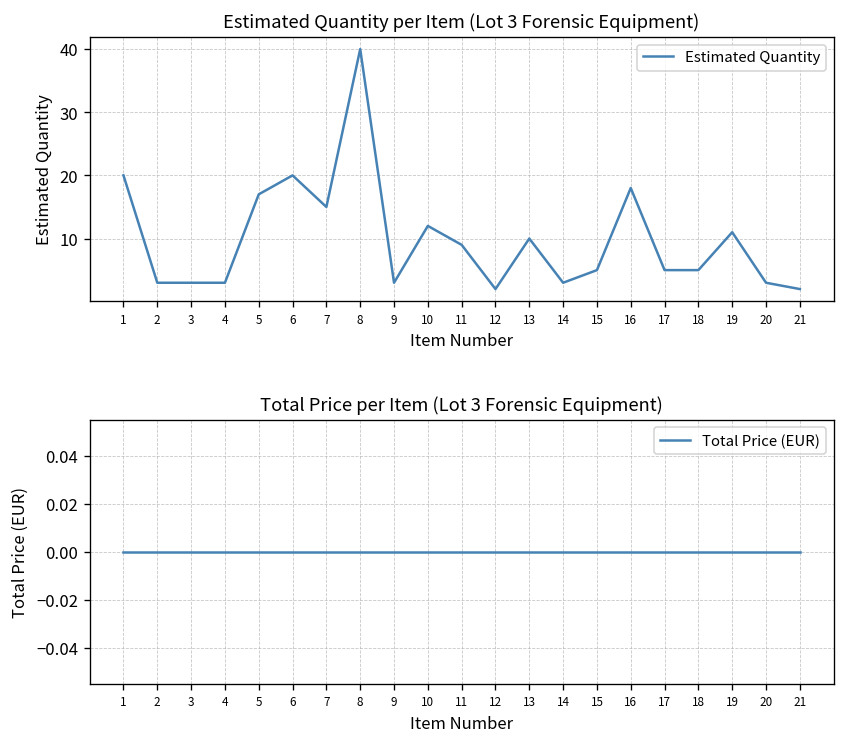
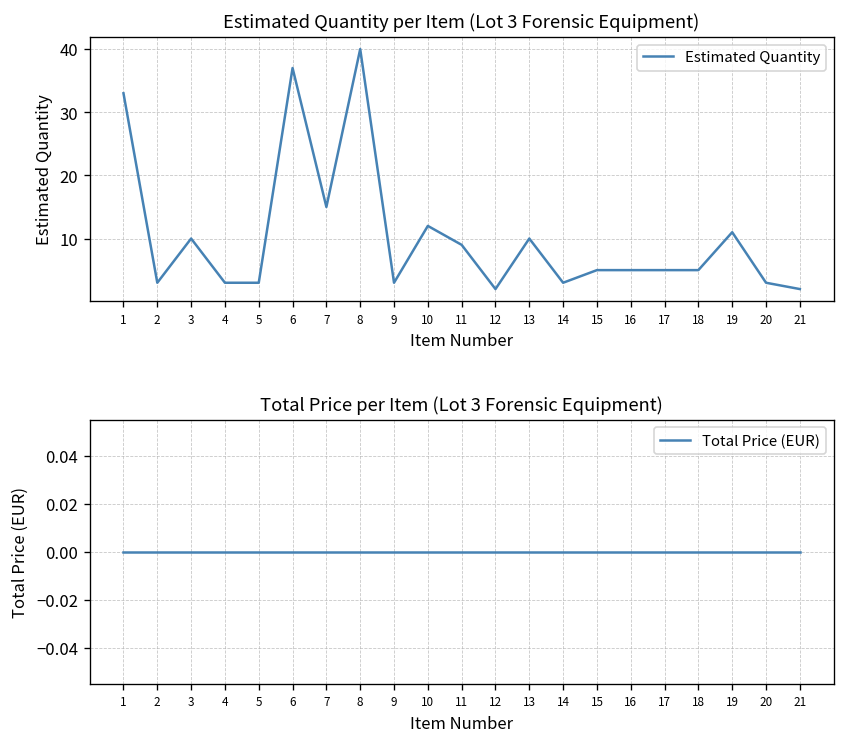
Estimated Quantity per Item (Lot 3 Forensic Equipment), 1: 20 -> 33
Estimated Quantity per Item (Lot 3 Forensic Equipment), 3: 3 -> 10
Estimated Quantity per Item (Lot 3 Forensic Equipment), 5: 17 -> 3
Estimated Quantity per Item (Lot 3 Forensic Equipment), 6: 20 -> 37
Estimated Quantity per Item (Lot 3 Forensic Equipment), 16: 18 -> 5
